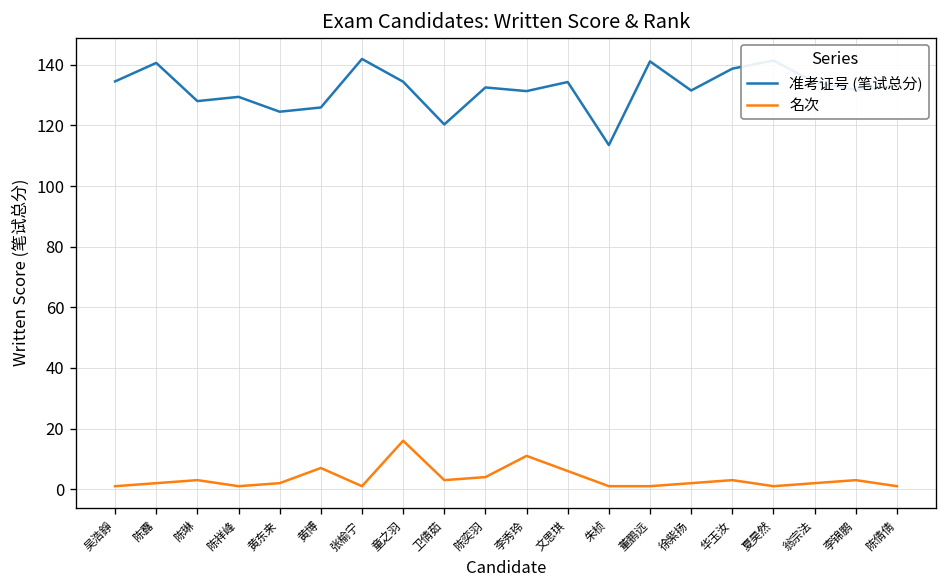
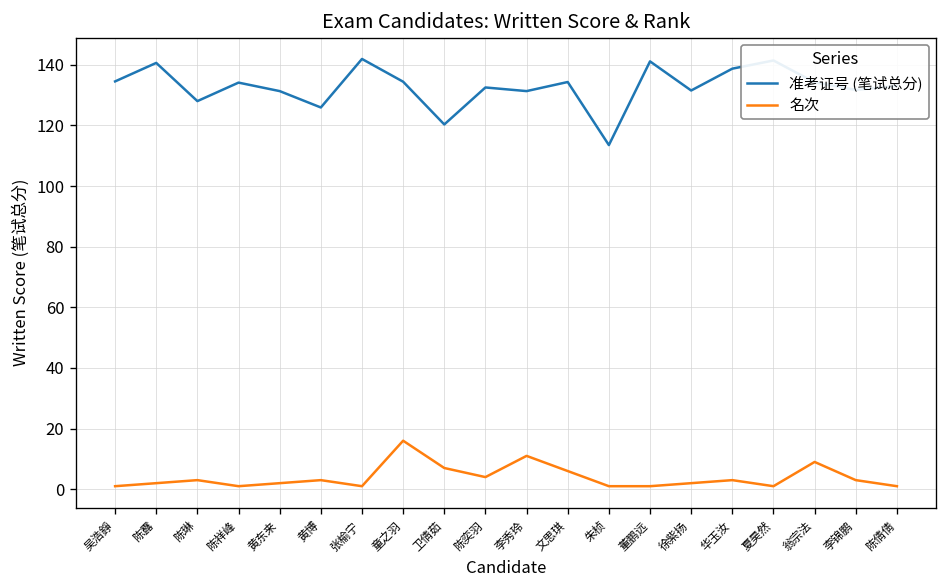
准考证号 (笔试总分), 陈祥峰: 129 -> 134
准考证号 (笔试总分), 黄东来: 125 -> 131
名次, 黄博: 7 -> 3
名次, 卫倩茹: 3 -> 7
名次, 翁宗法: 2 -> 9
